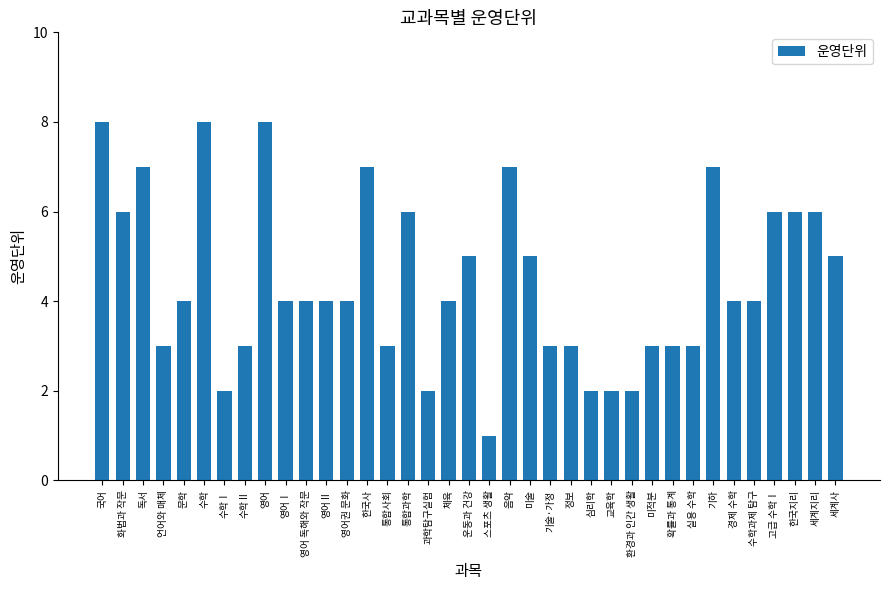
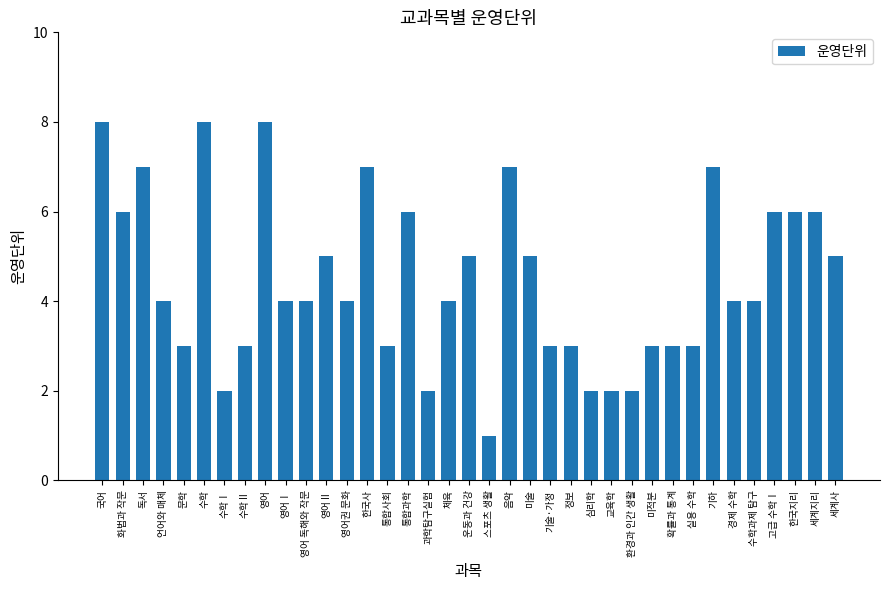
언어와 매체: 3 -> 4
문학: 4 -> 3
영어Ⅱ: 4 -> 5
